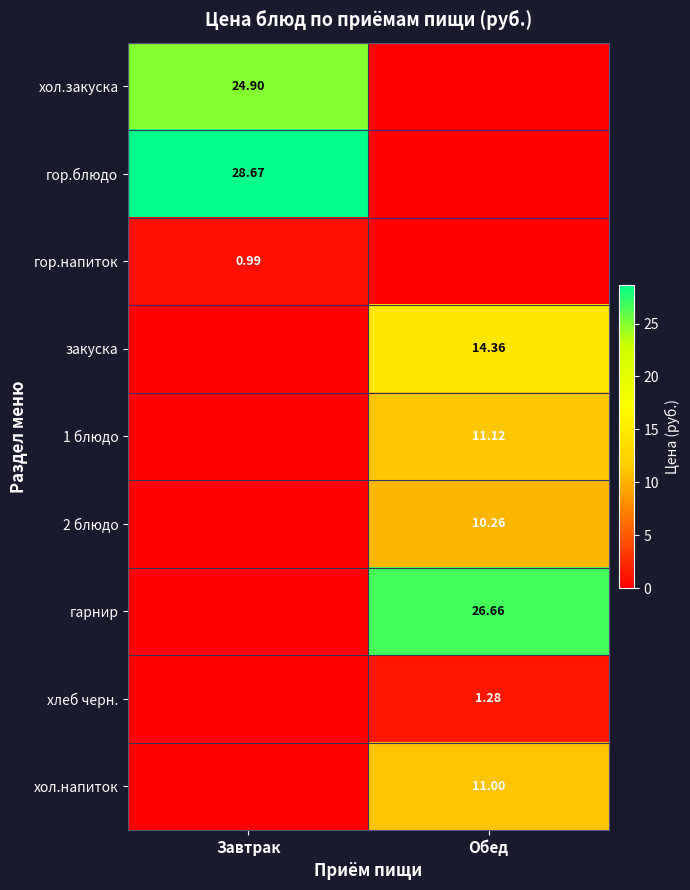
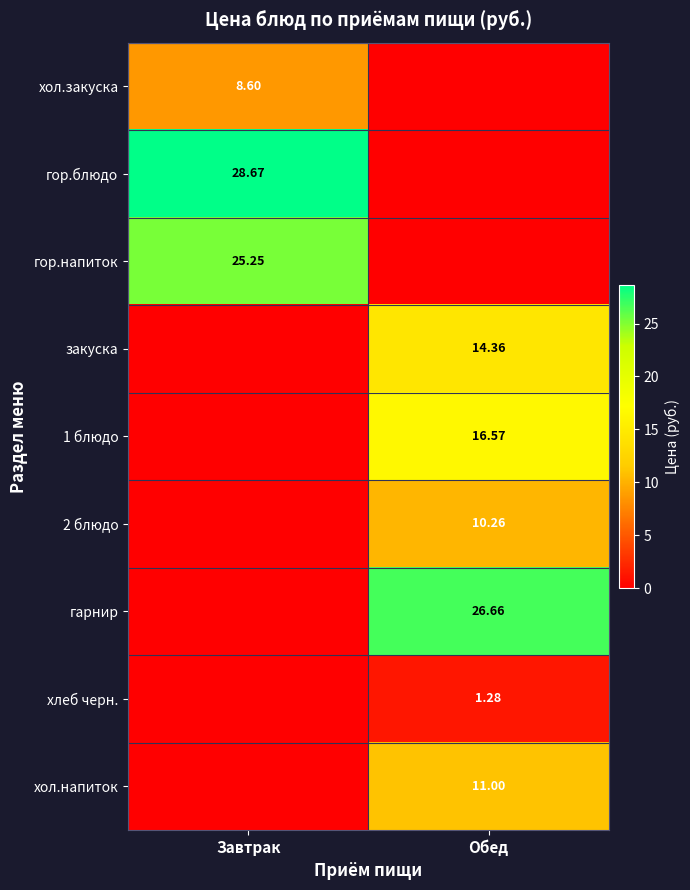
хол.закуска, Завтрак: 24.90 -> 8.60
гор.напиток, Завтрак: 0.99 -> 25.25
1 блюдо, Обед: 11.12 -> 16.57
